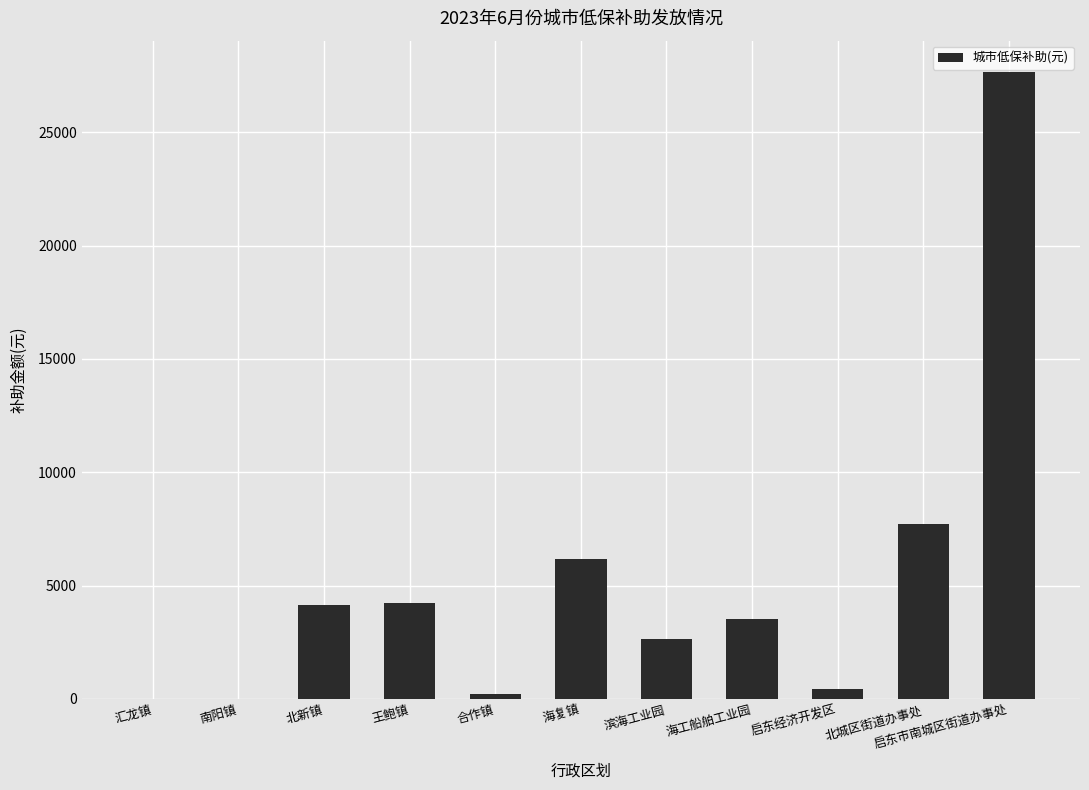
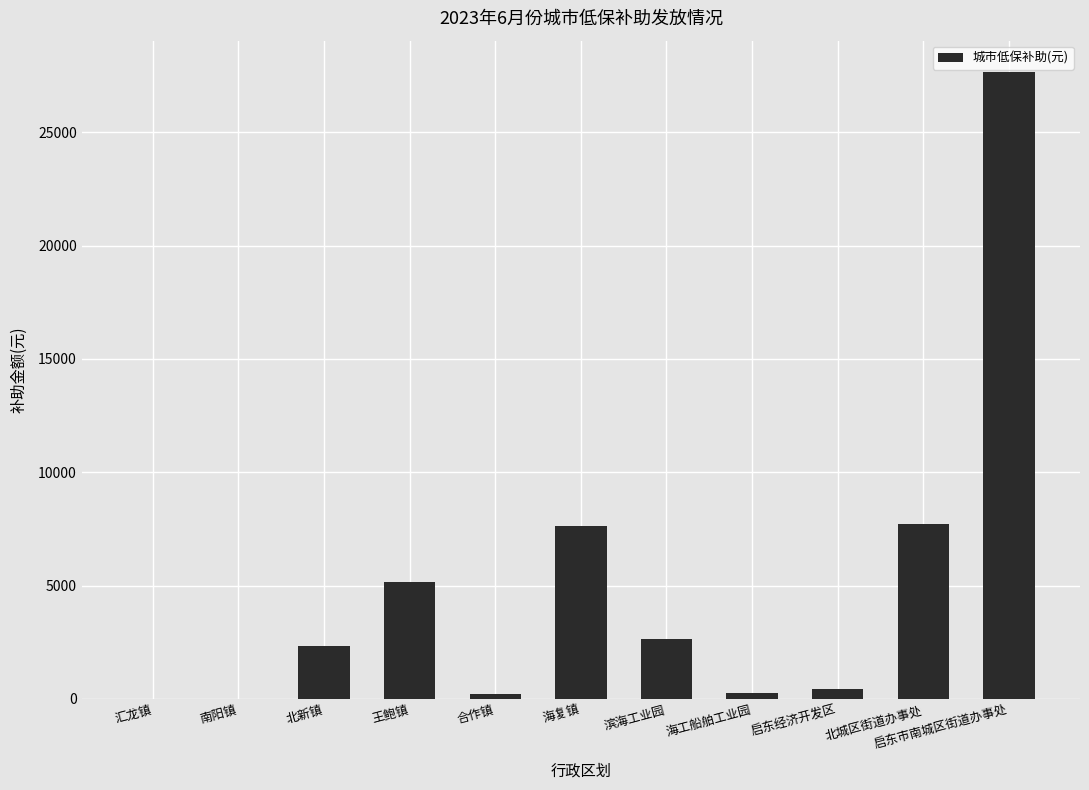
北新镇: 4100 -> 2400
王鲍镇: 4300 -> 5200
海复镇: 6200 -> 7600
海工船舶工业园: 3500 -> 200
